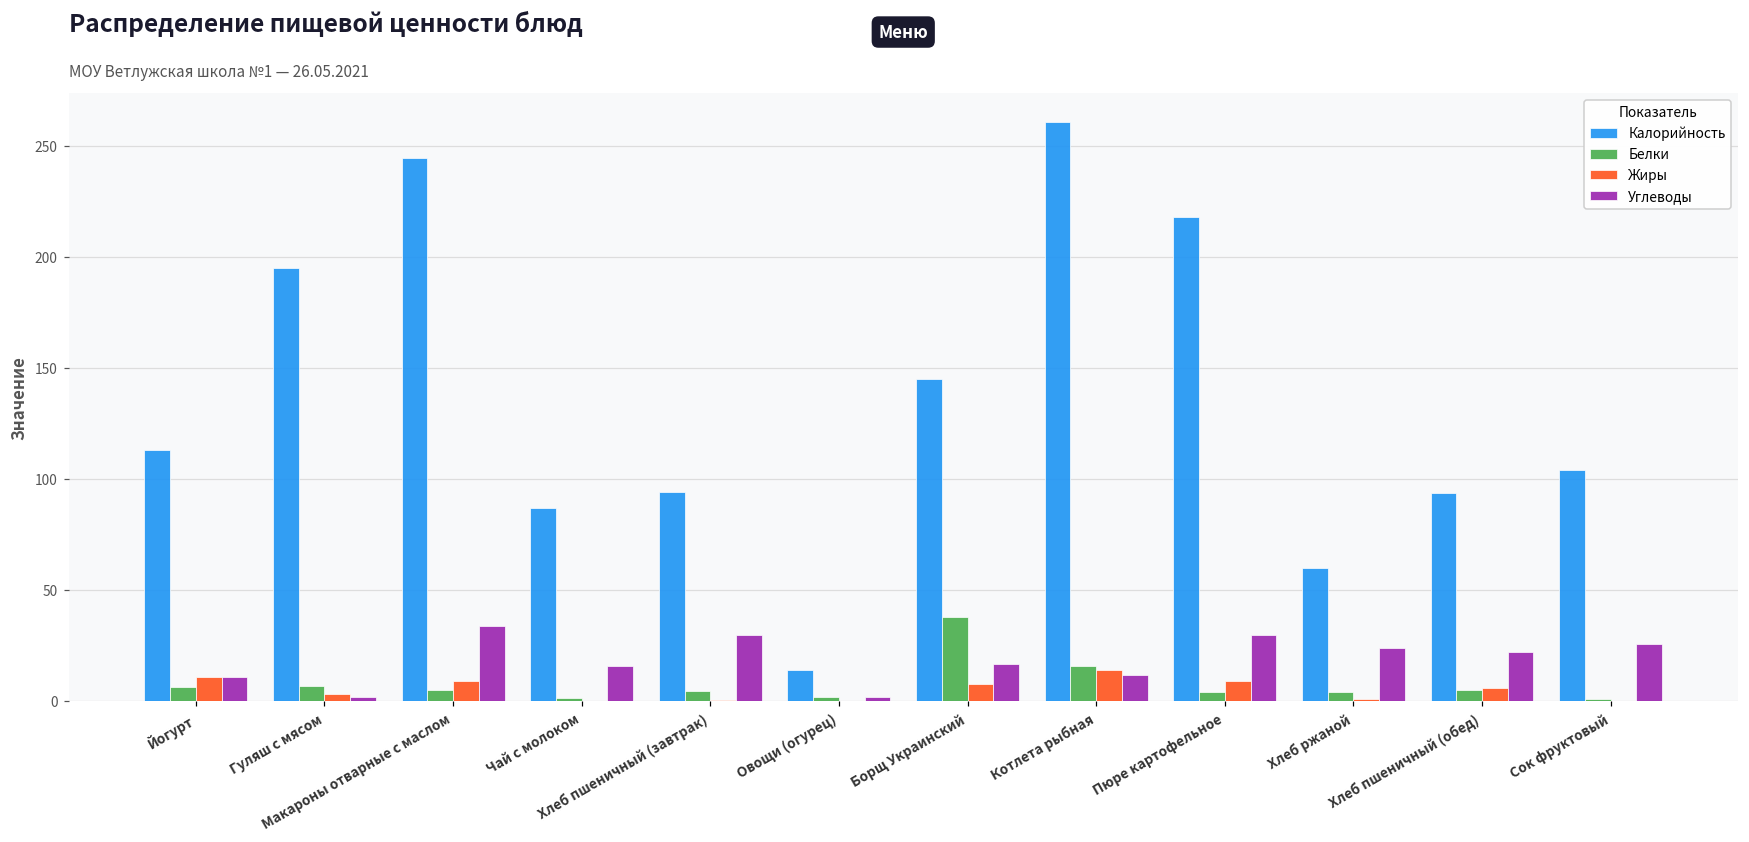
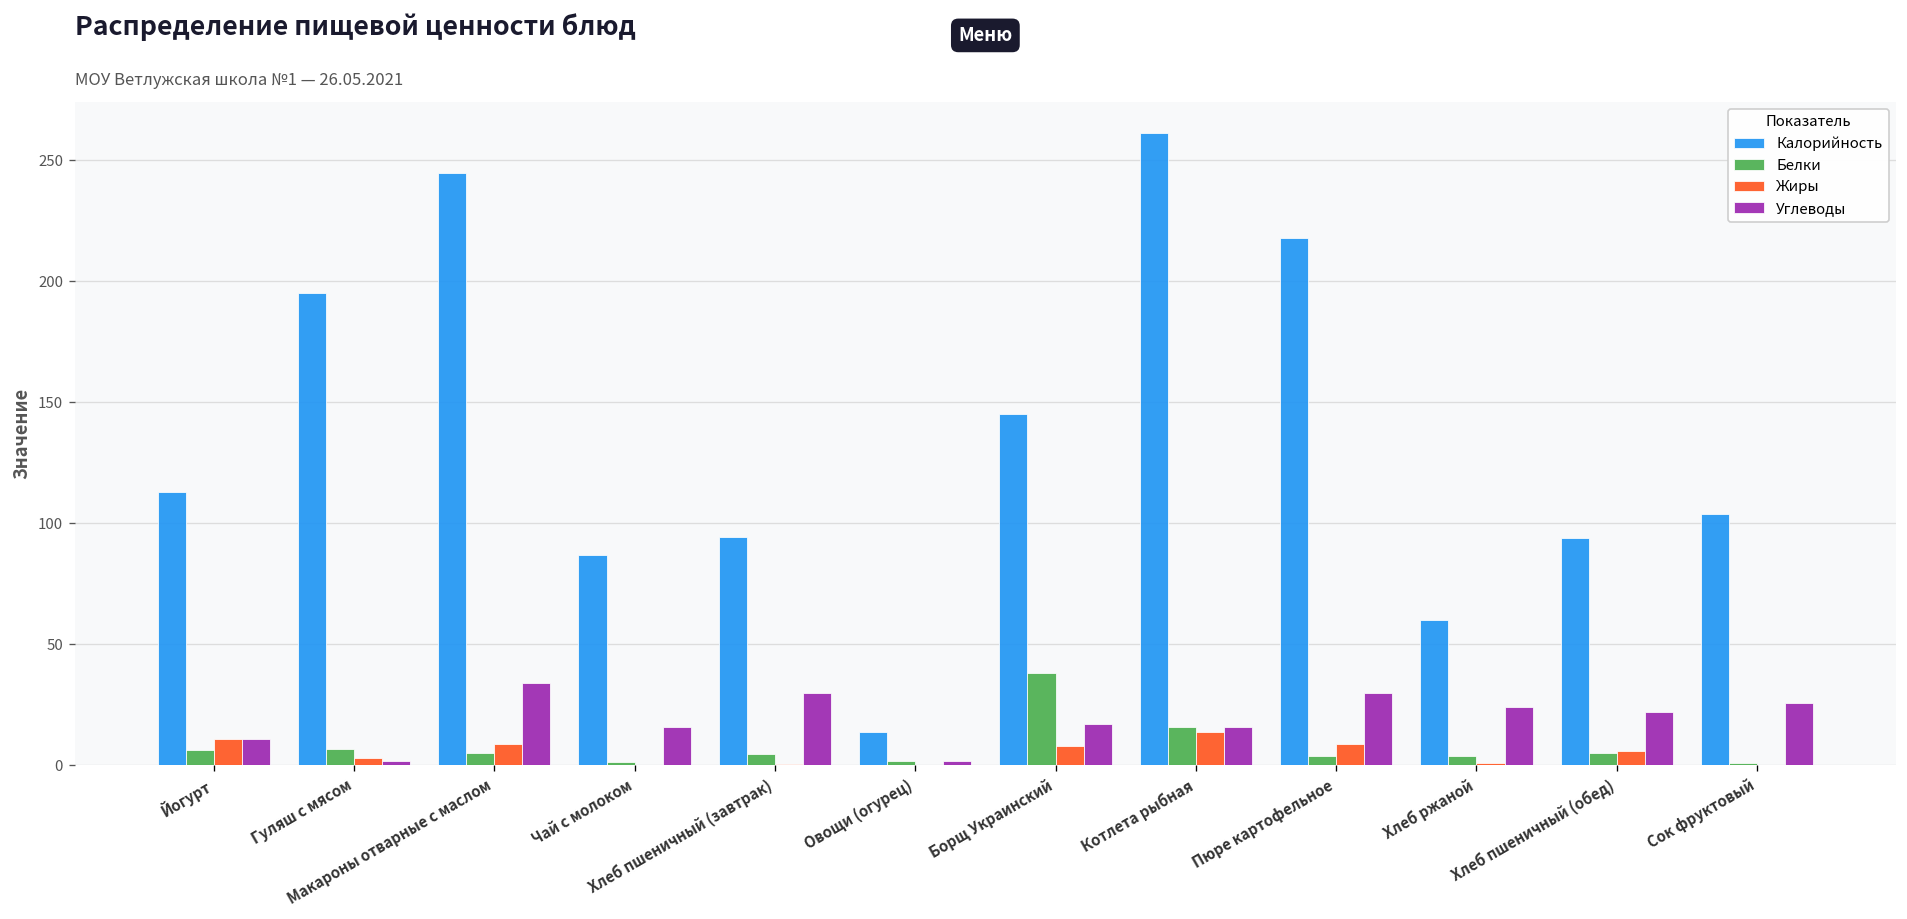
Углеводы, Котлета рыбная: 12 -> 16
